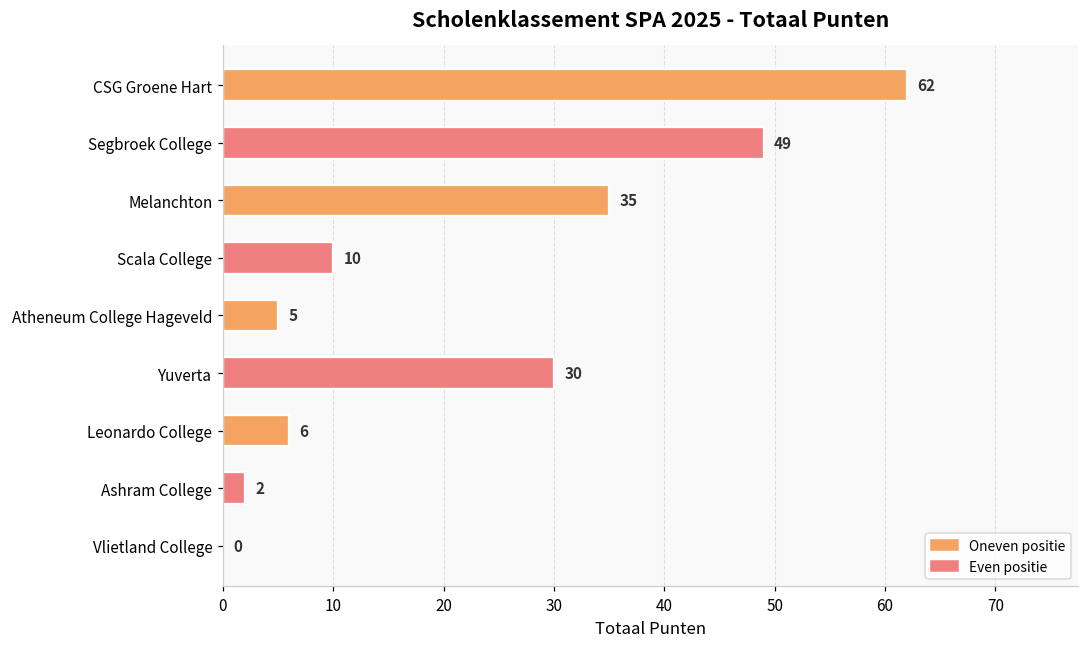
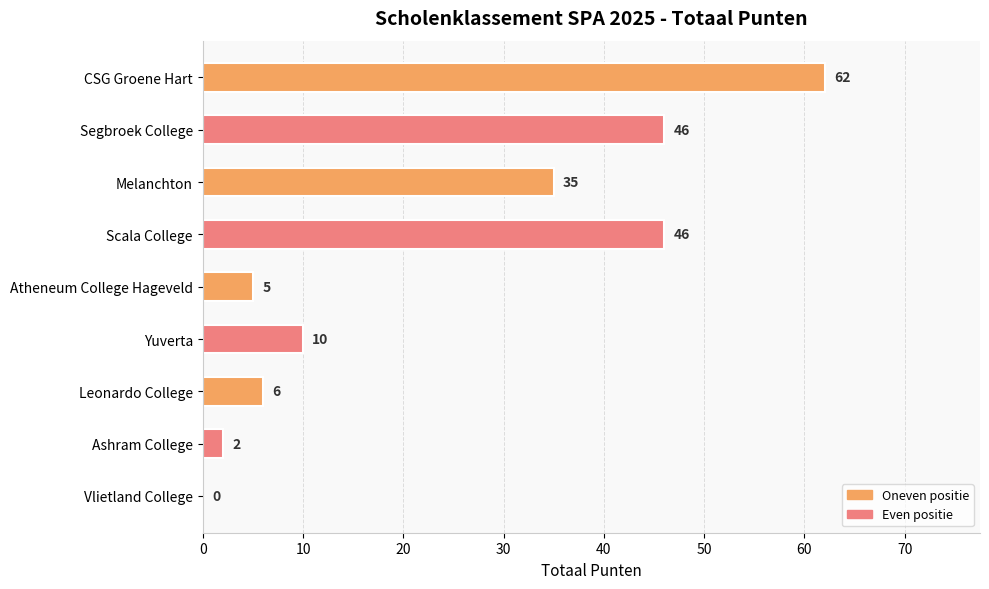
Segbroek College: 49 -> 46
Scala College: 10 -> 46
Yuverta: 30 -> 10
